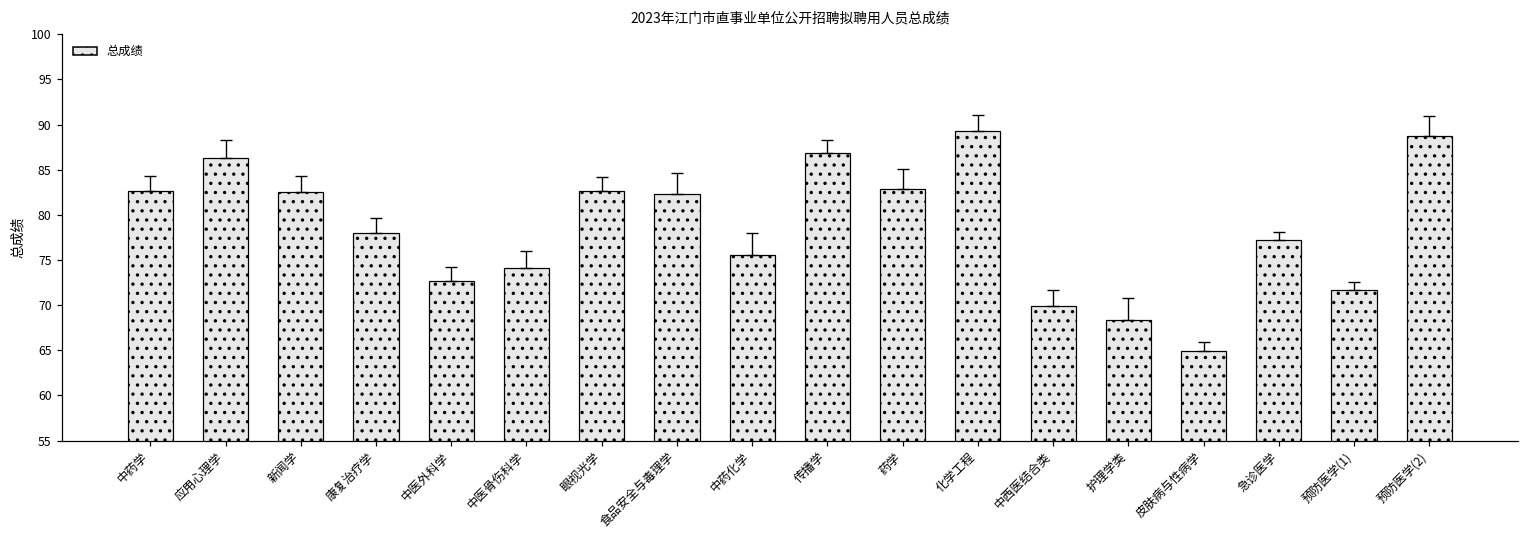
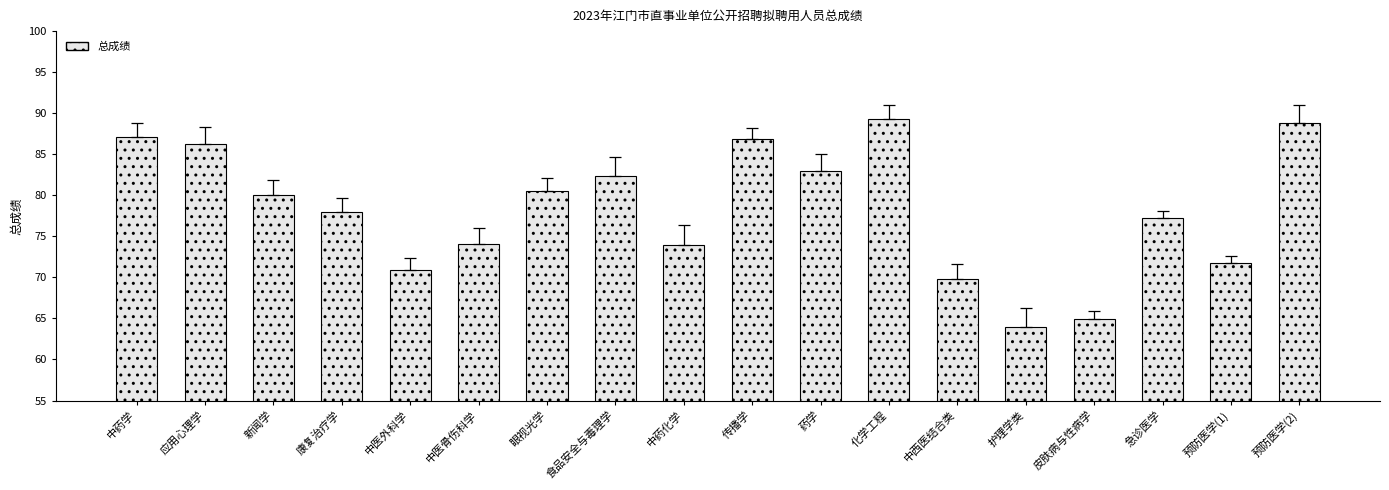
总成绩, 中药学: 83 -> 87
总成绩, 新闻学: 83 -> 80
总成绩, 中医外科学: 73 -> 71
总成绩, 眼视光学: 83 -> 81
总成绩, 中药化学: 76 -> 74
总成绩, 护理学类: 68 -> 64
